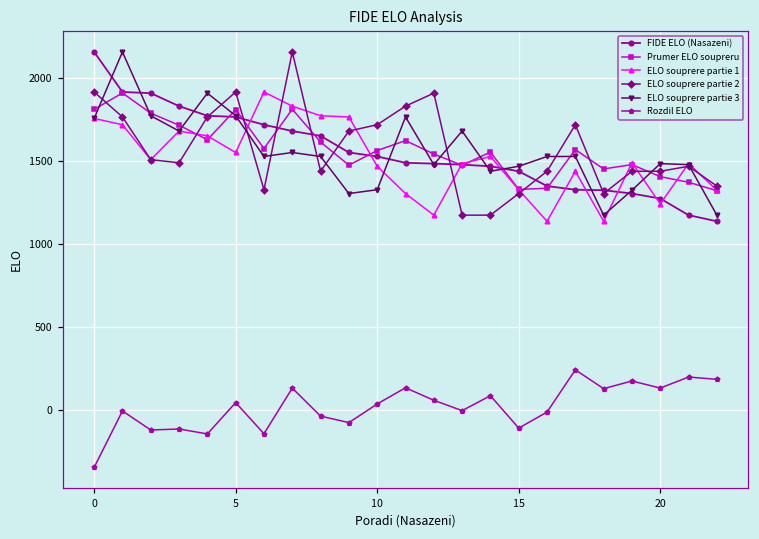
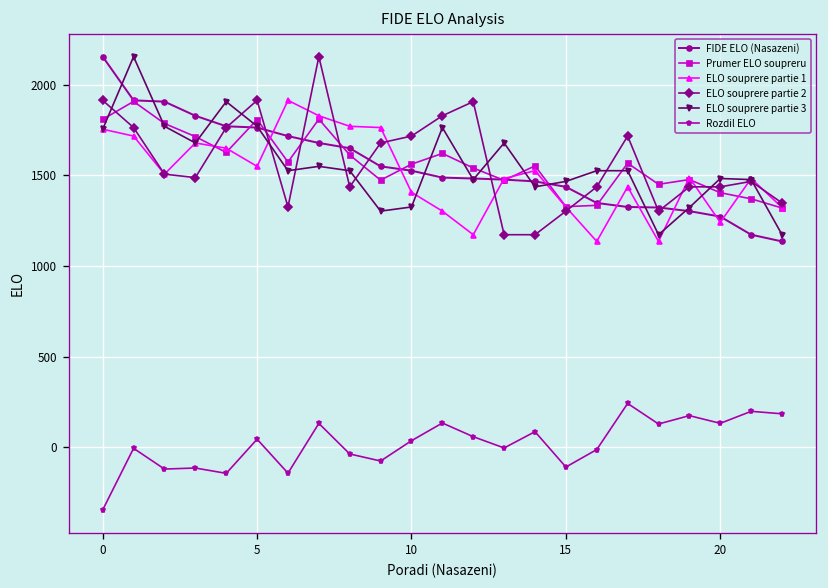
ELO souprere partie 1, 10: 1470 -> 1410
